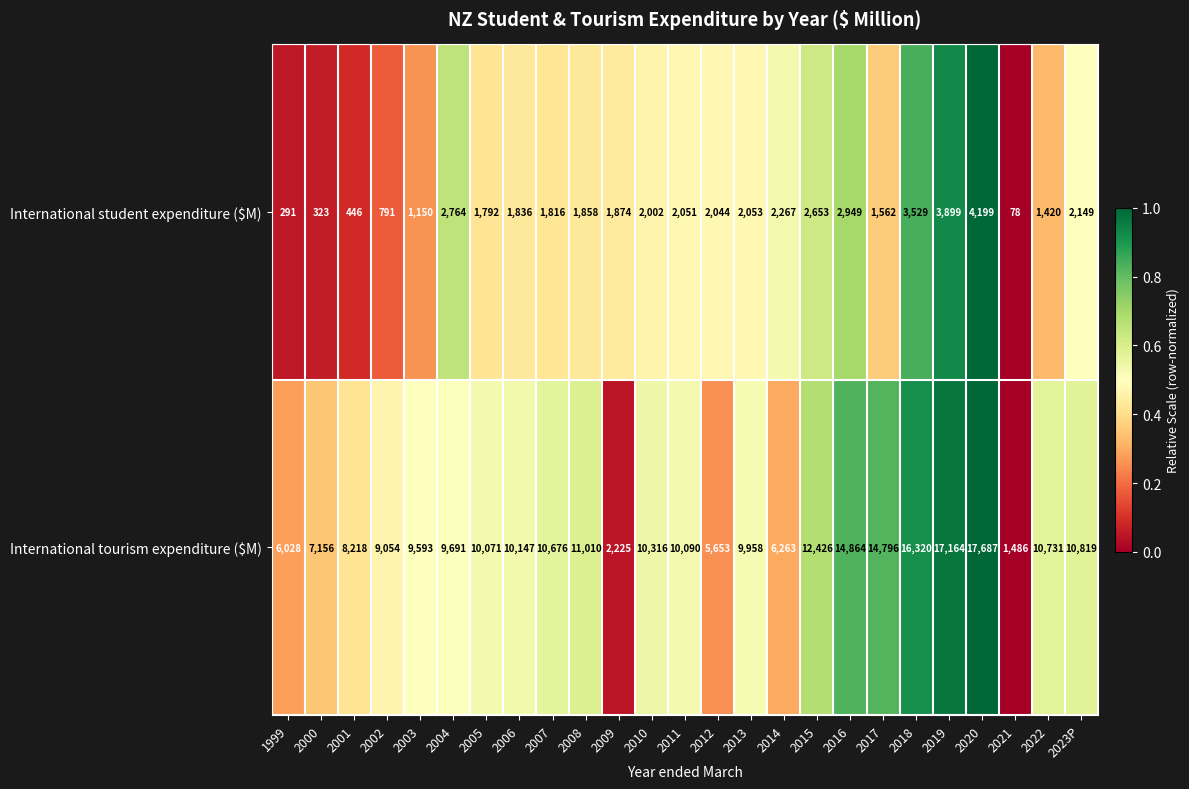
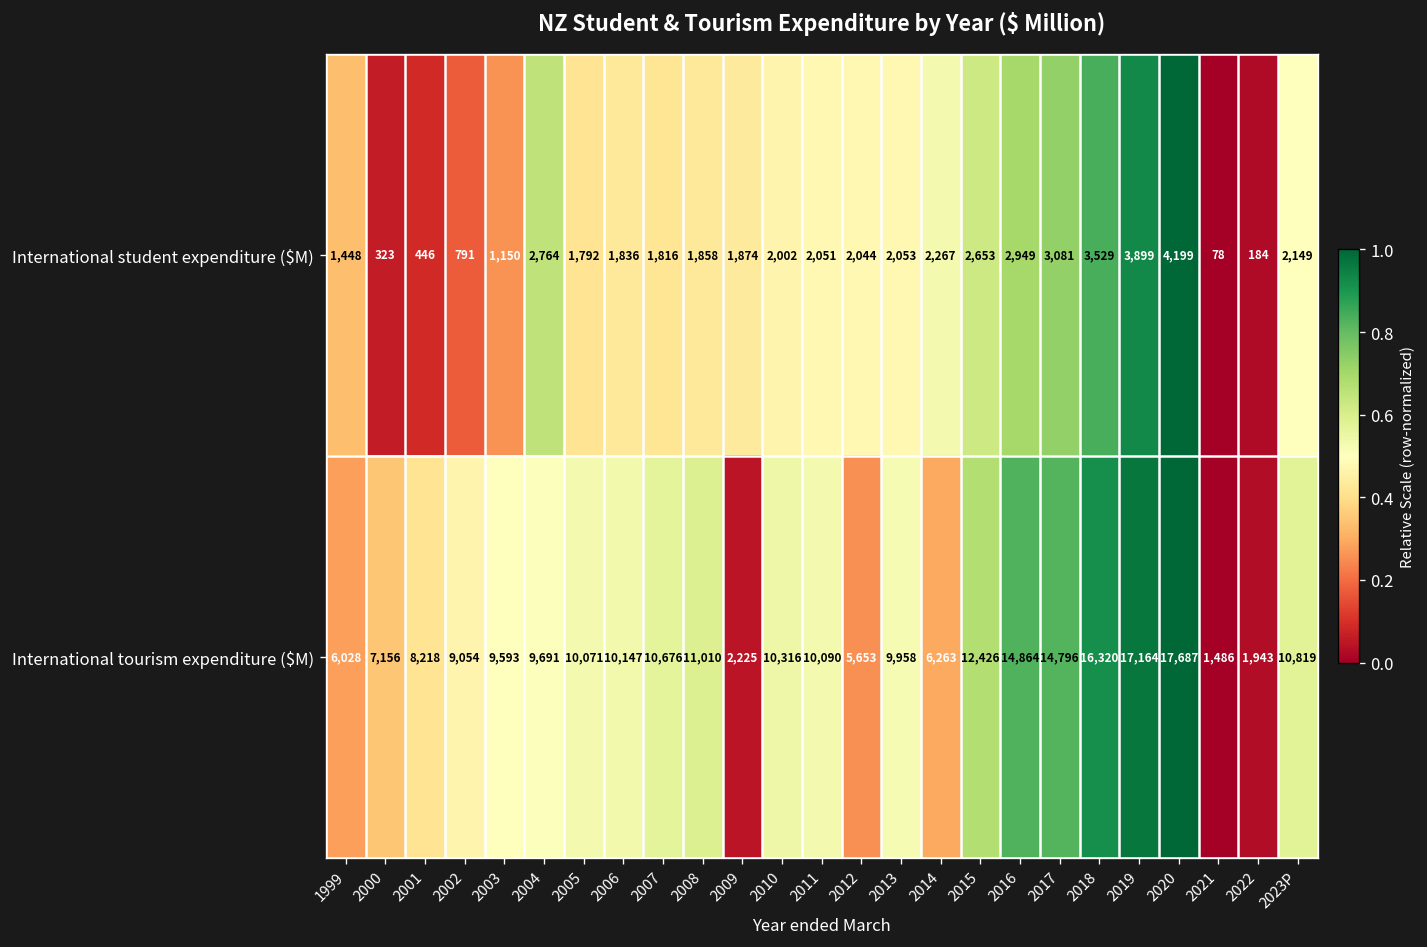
International student expenditure ($M), 1999: 291 -> 1,448
International student expenditure ($M), 2017: 1,562 -> 3,081
International student expenditure ($M), 2022: 1,420 -> 184
International tourism expenditure ($M), 2022: 10,731 -> 1,943
